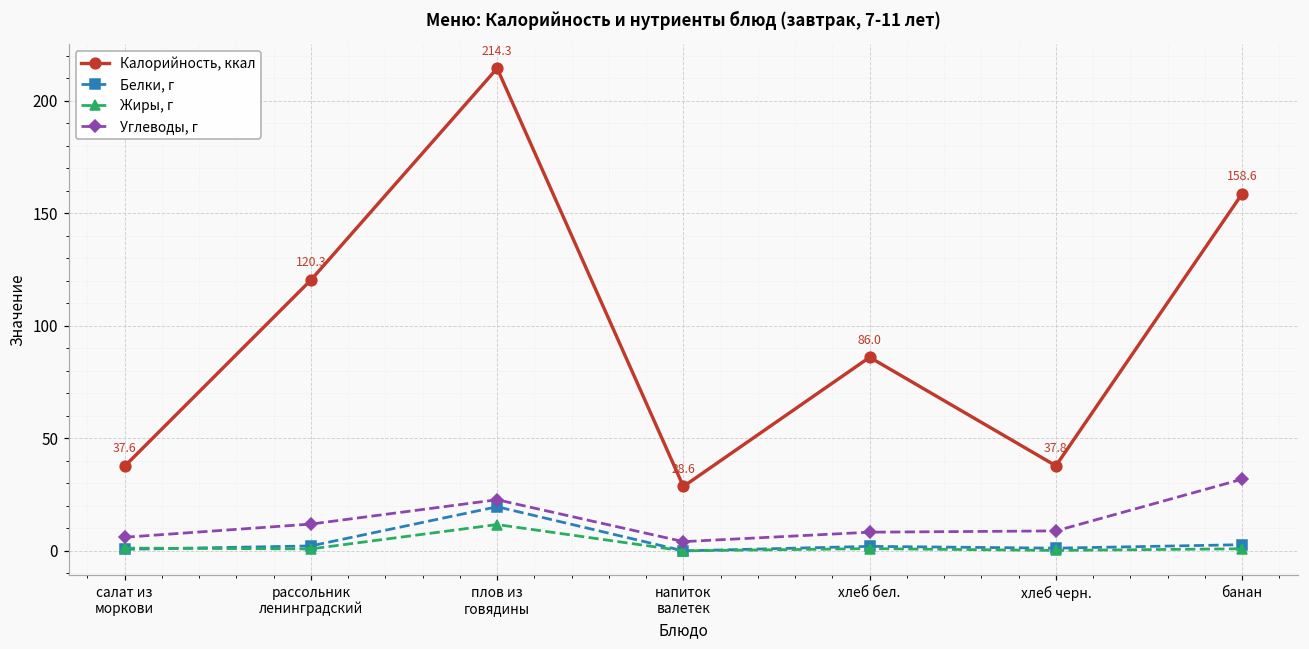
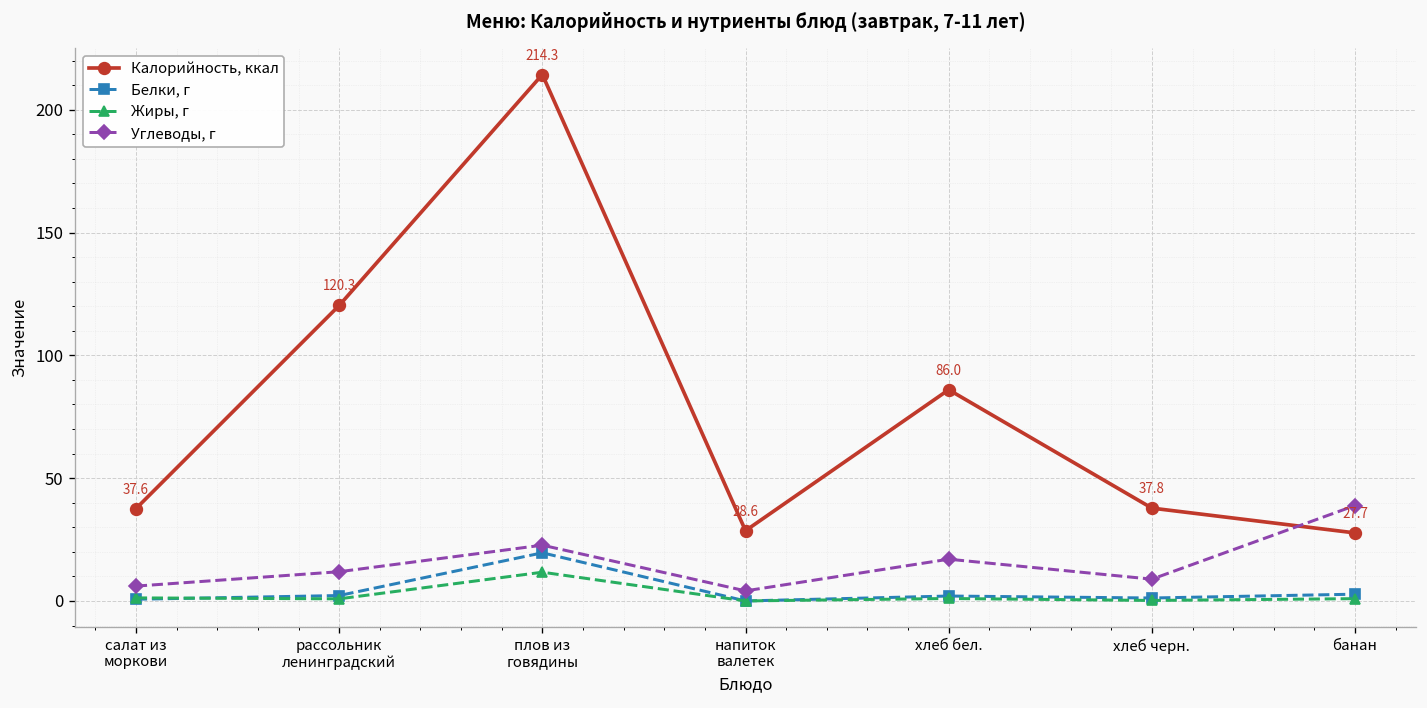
Углеводы, г, хлеб бел.: 8 -> 17
Калорийность, ккал, банан: 158.6 -> 27.7
Углеводы, г, банан: 32 -> 39
